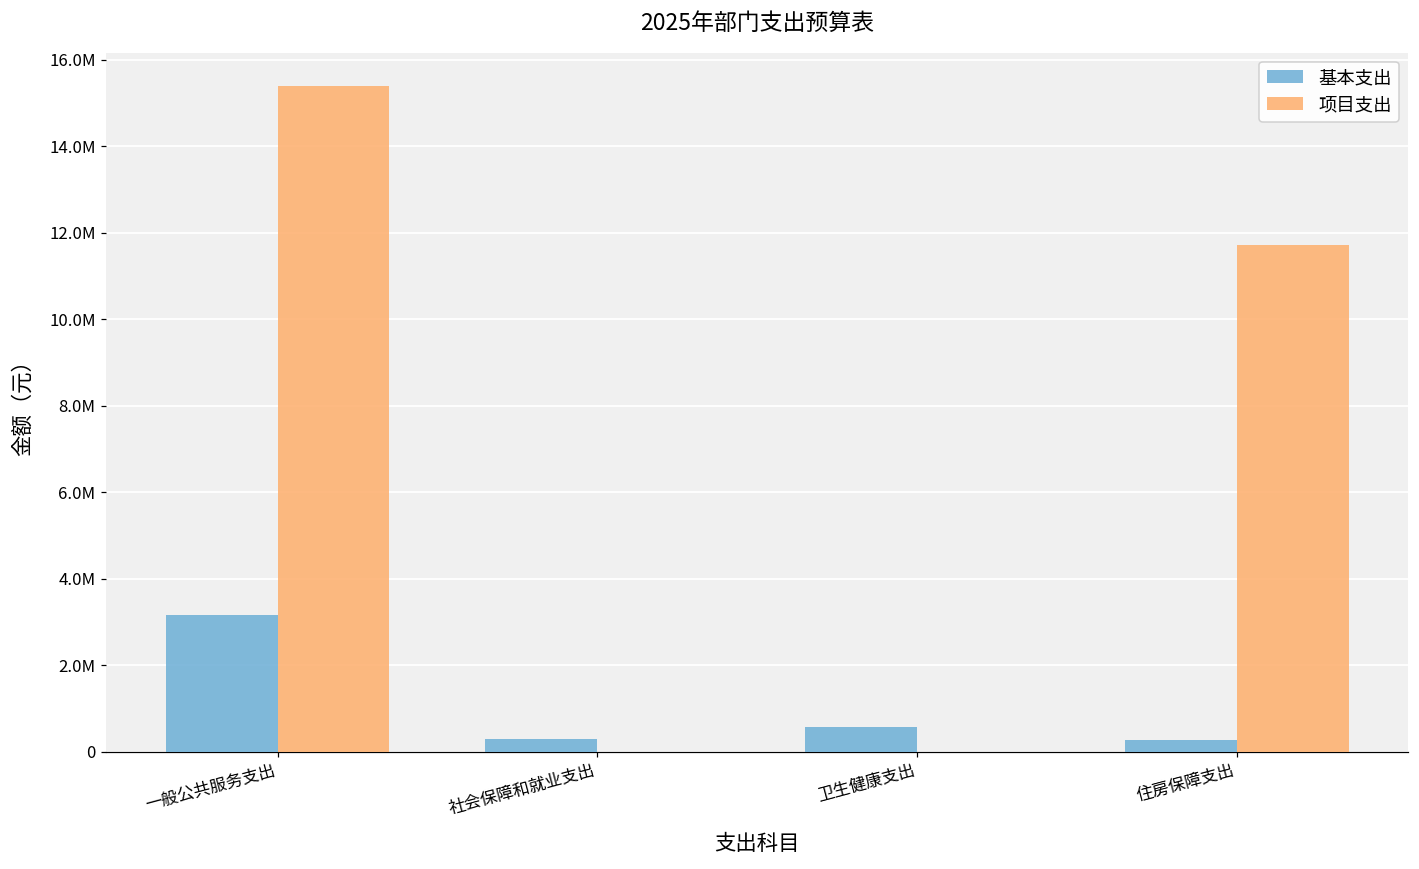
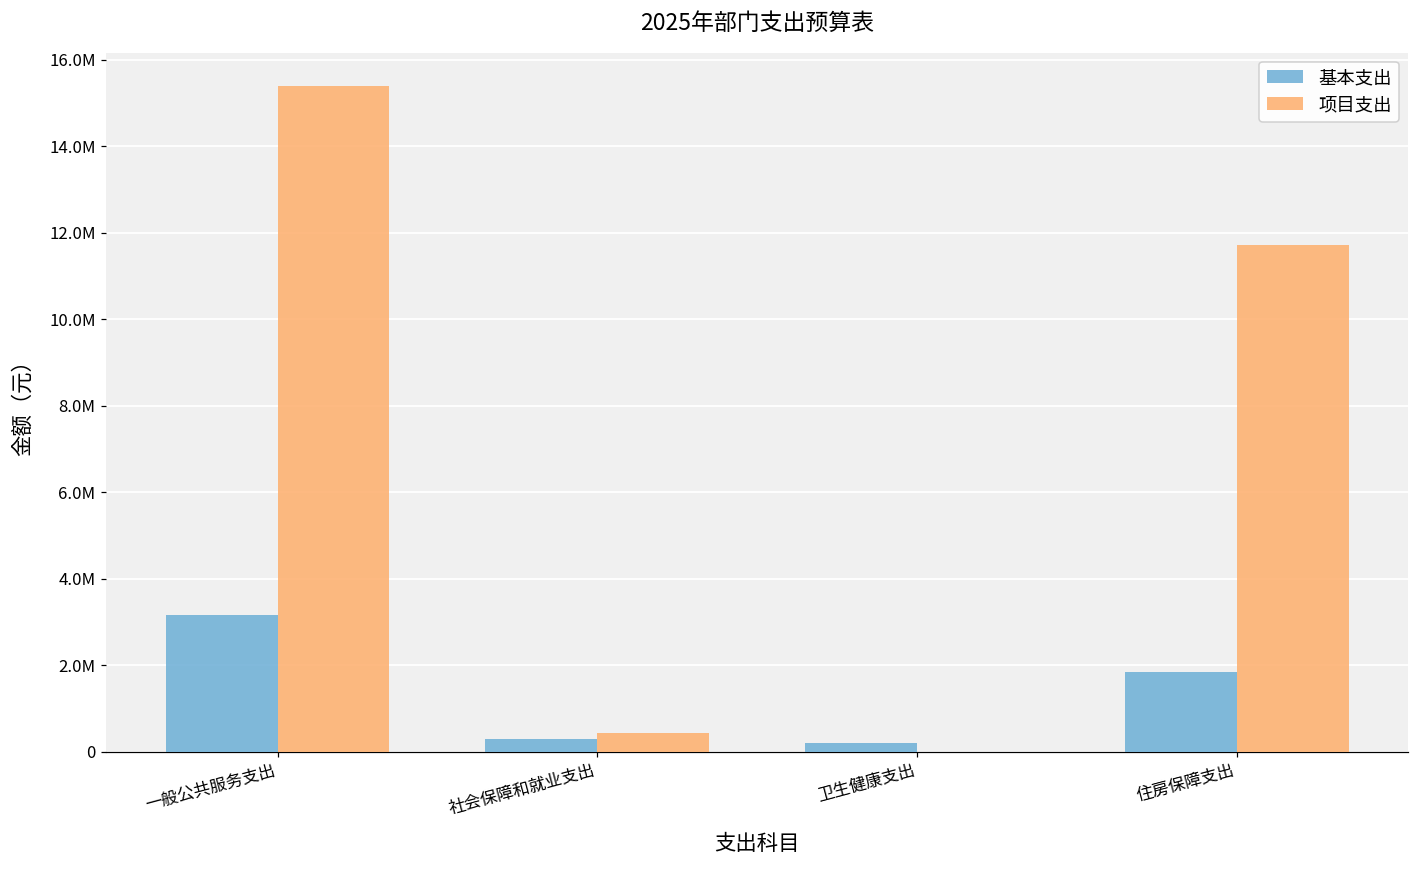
项目支出, 社会保障和就业支出: 0 -> 400000
基本支出, 卫生健康支出: 600000 -> 200000
基本支出, 住房保障支出: 300000 -> 1900000
